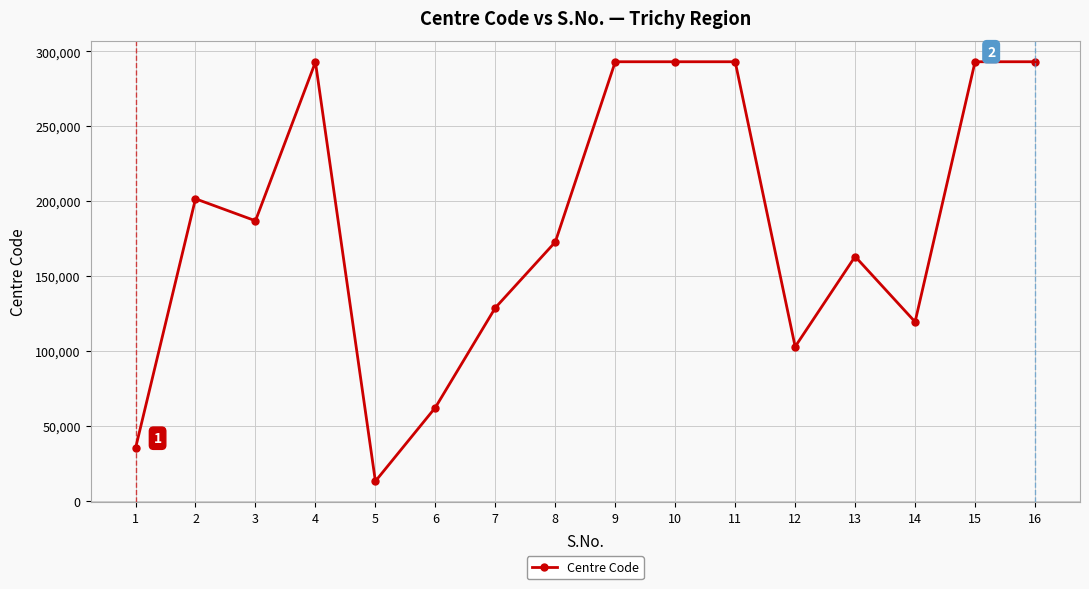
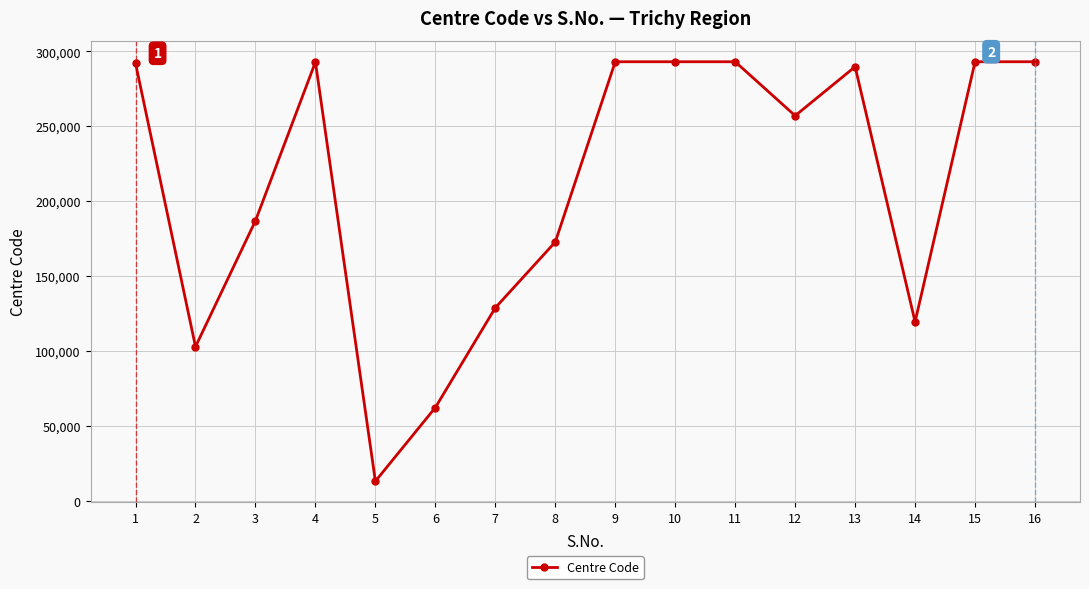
1: 35,000 -> 292,000
2: 202,000 -> 103,000
12: 103,000 -> 257,000
13: 163,000 -> 290,000
